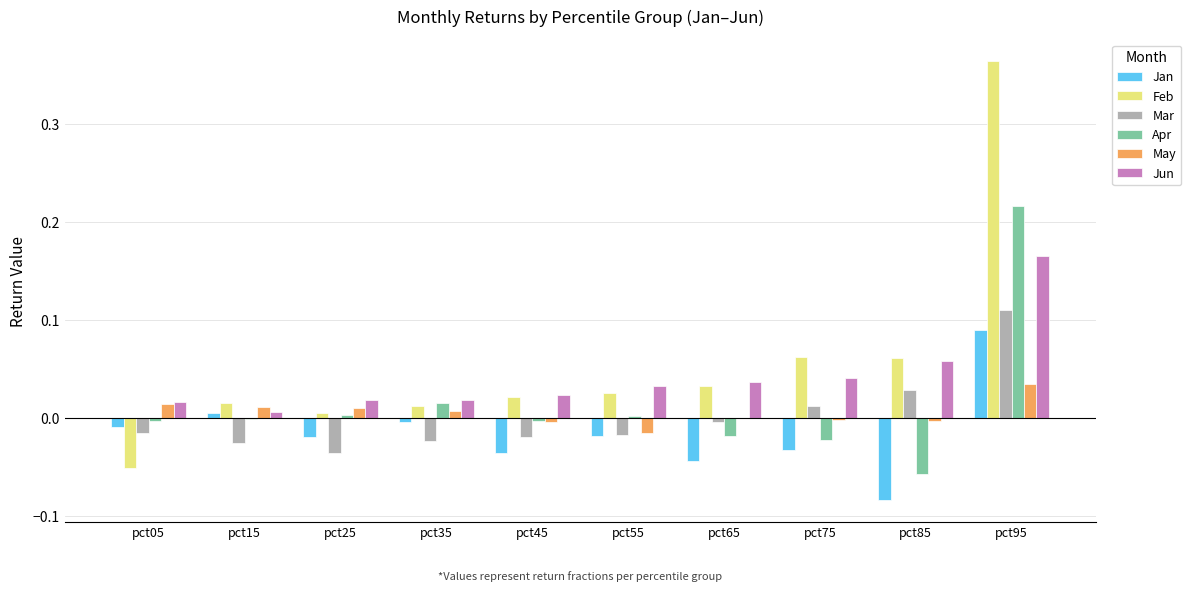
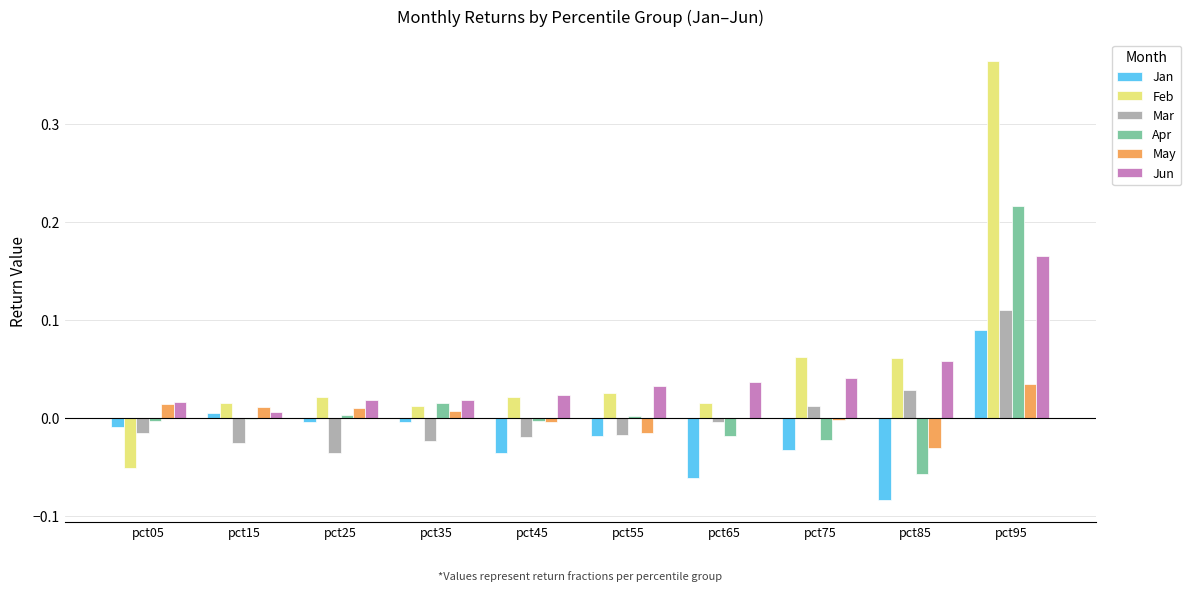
Jan, pct25: -0.02 -> 0.00
Feb, pct25: 0.01 -> 0.02
Jan, pct65: -0.04 -> -0.06
Feb, pct65: 0.03 -> 0.02
May, pct85: 0.00 -> -0.03
